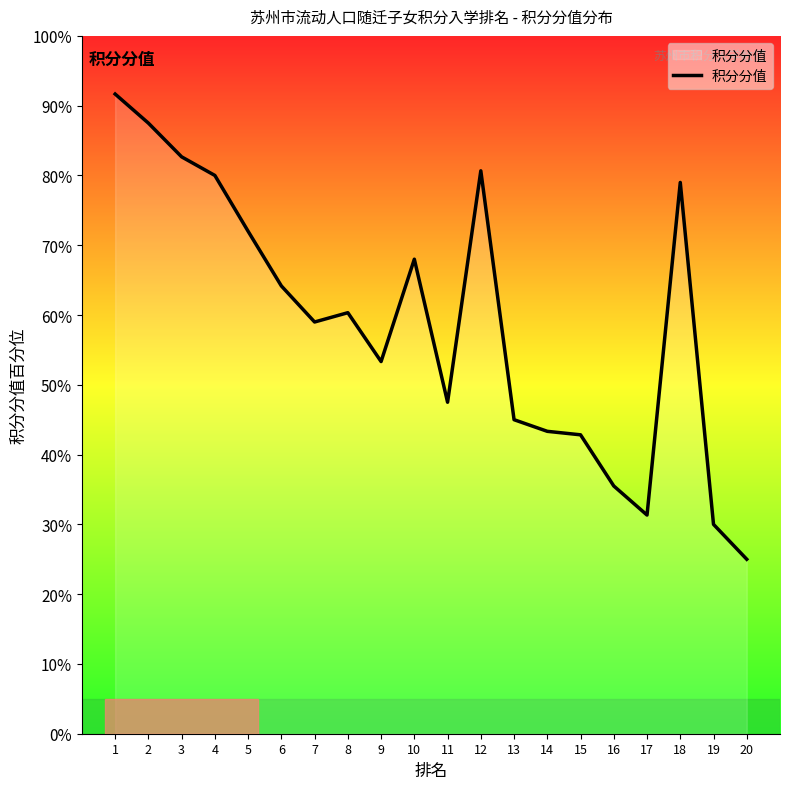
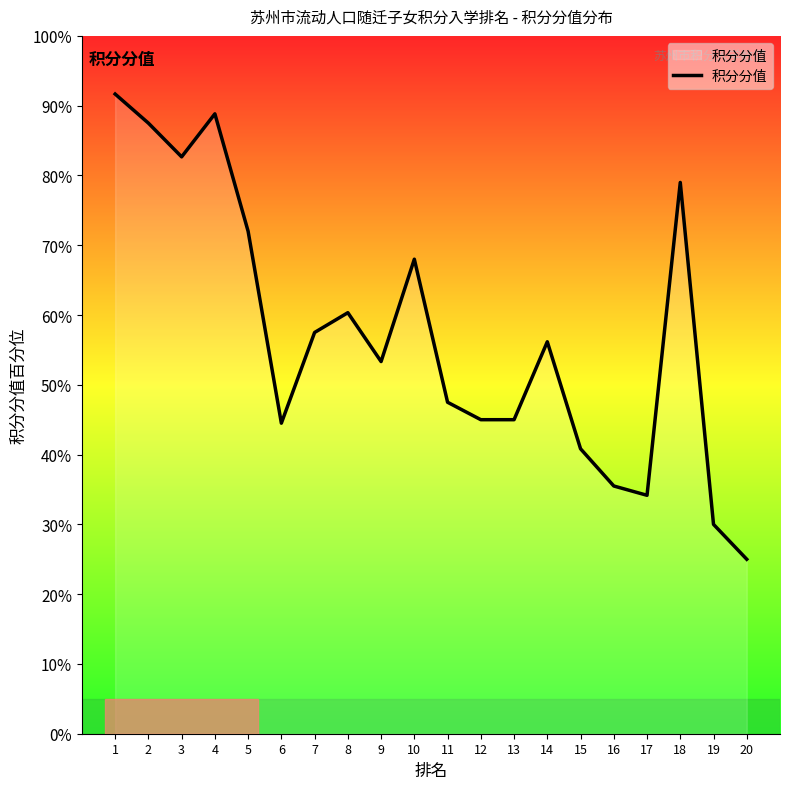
4: 80% -> 89%
6: 64% -> 45%
7: 59% -> 57%
12: 81% -> 45%
14: 43% -> 56%
15: 43% -> 41%
17: 31% -> 34%
